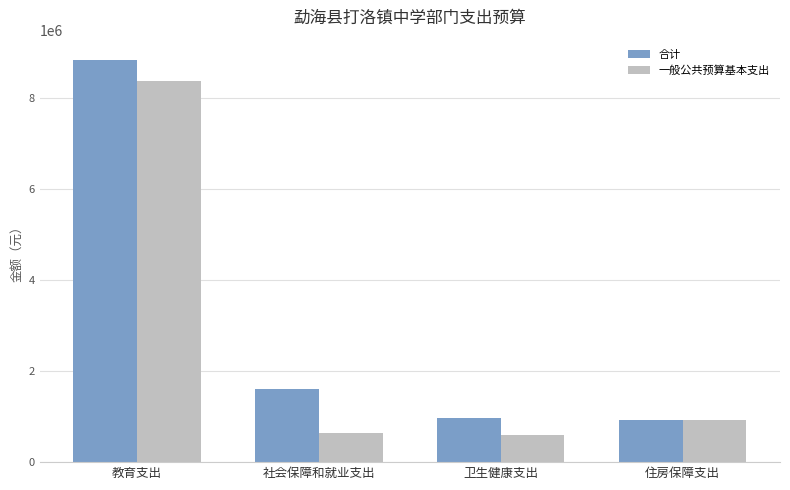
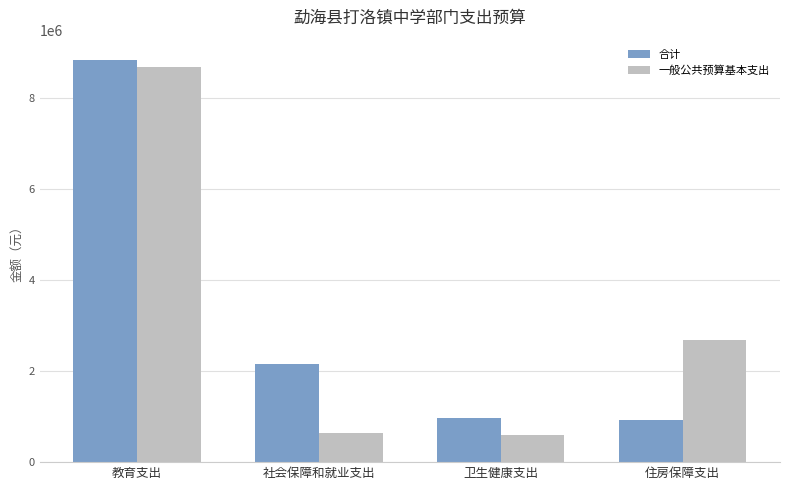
一般公共预算基本支出, 教育支出: 8400000 -> 8700000
合计, 社会保障和就业支出: 1600000 -> 2200000
一般公共预算基本支出, 住房保障支出: 900000 -> 2700000
